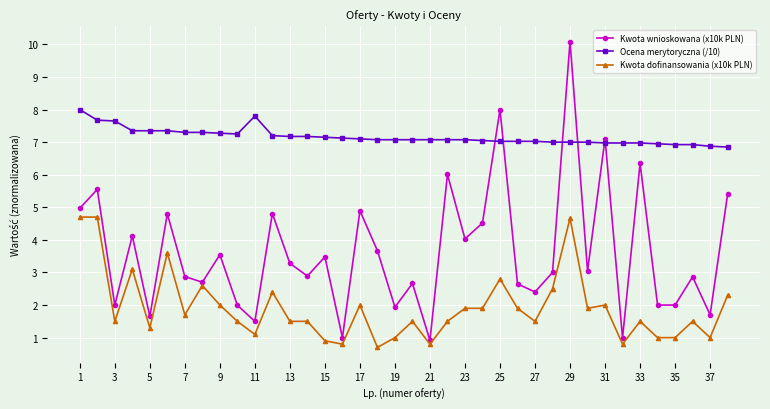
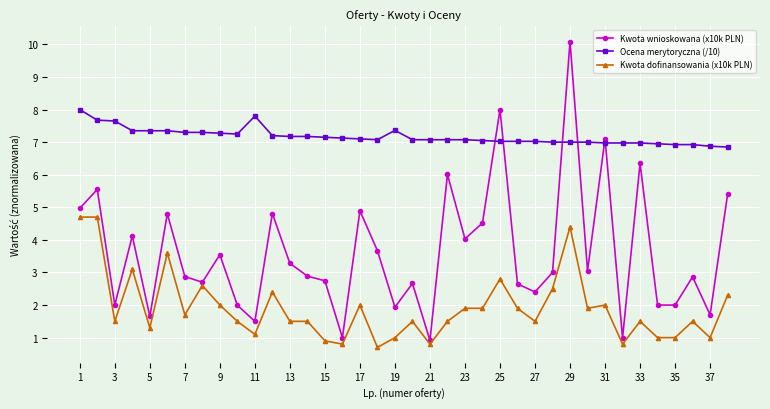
Kwota wnioskowana (x10k PLN), 15: 3.5 -> 2.7
Ocena merytoryczna (/10), 19: 7.1 -> 7.4
Kwota dofinansowania (x10k PLN), 29: 4.7 -> 4.4
